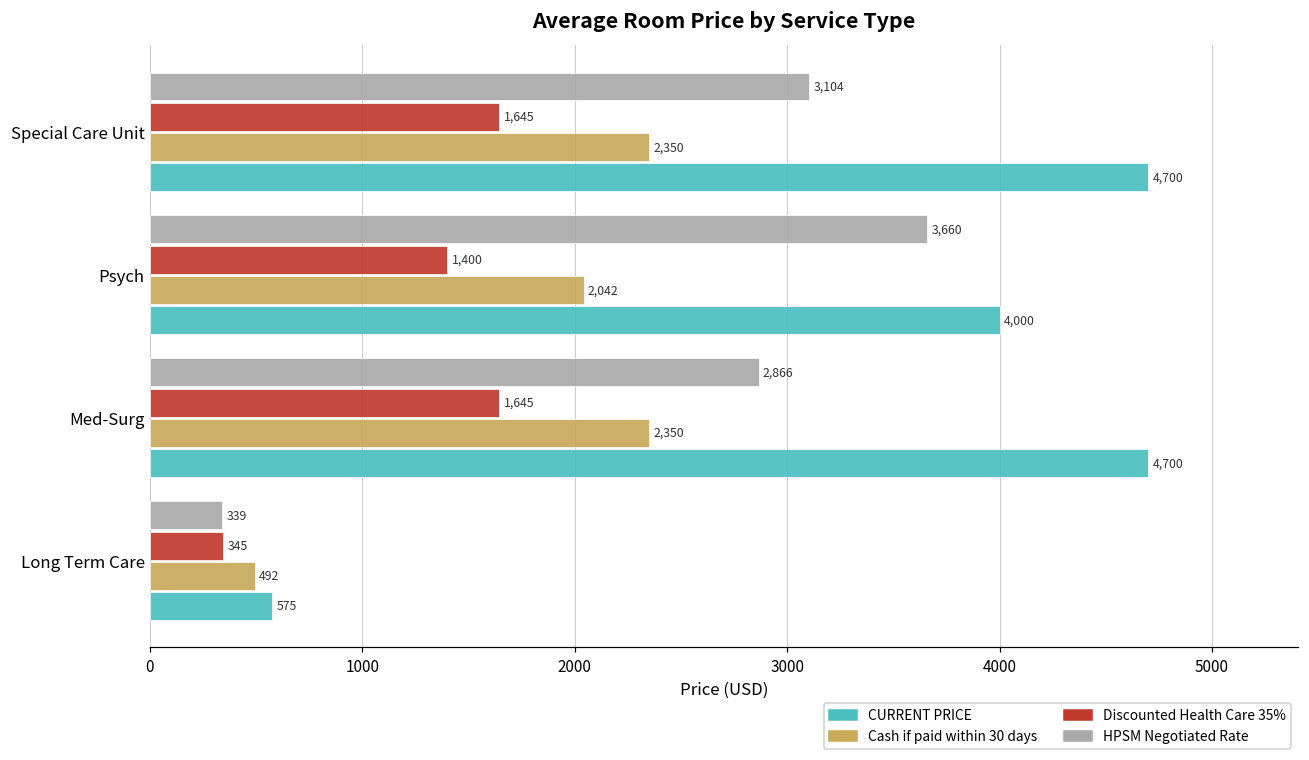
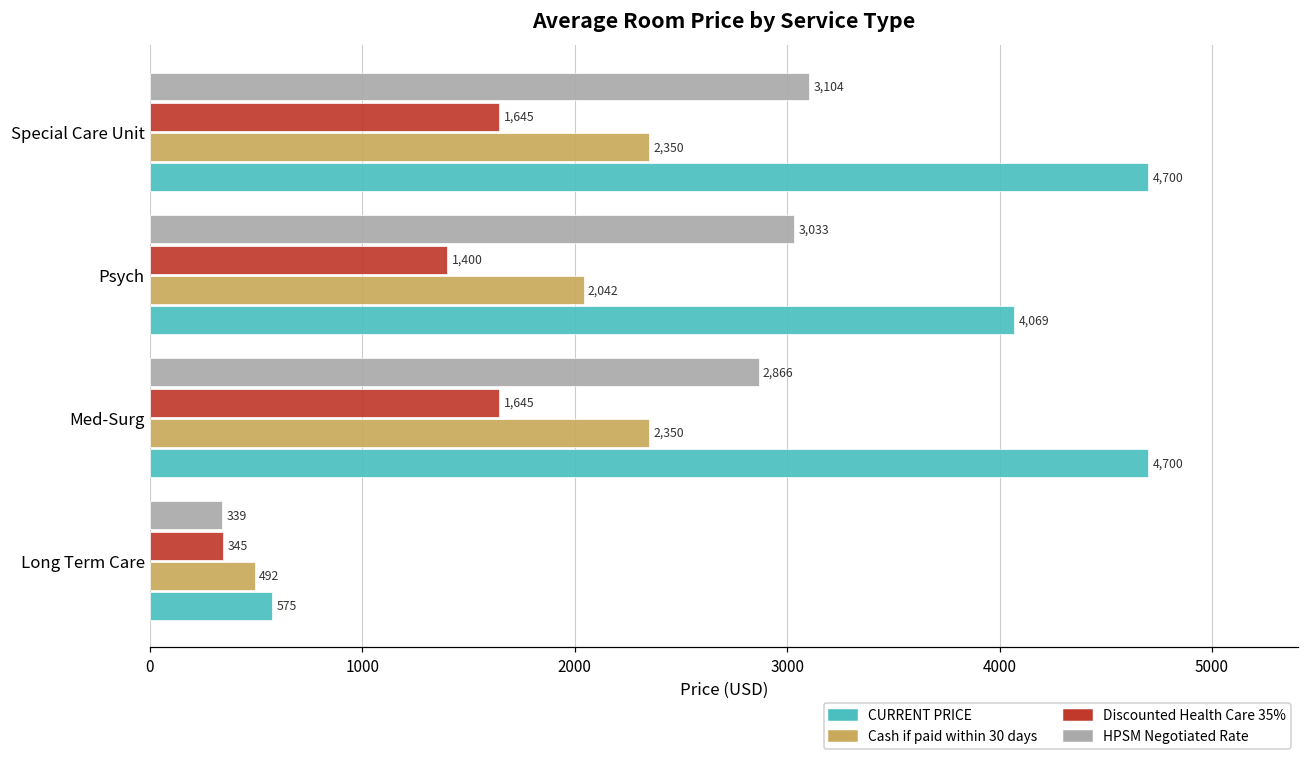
HPSM Negotiated Rate, Psych: 3,660 -> 3,033
CURRENT PRICE, Psych: 4,000 -> 4,069
